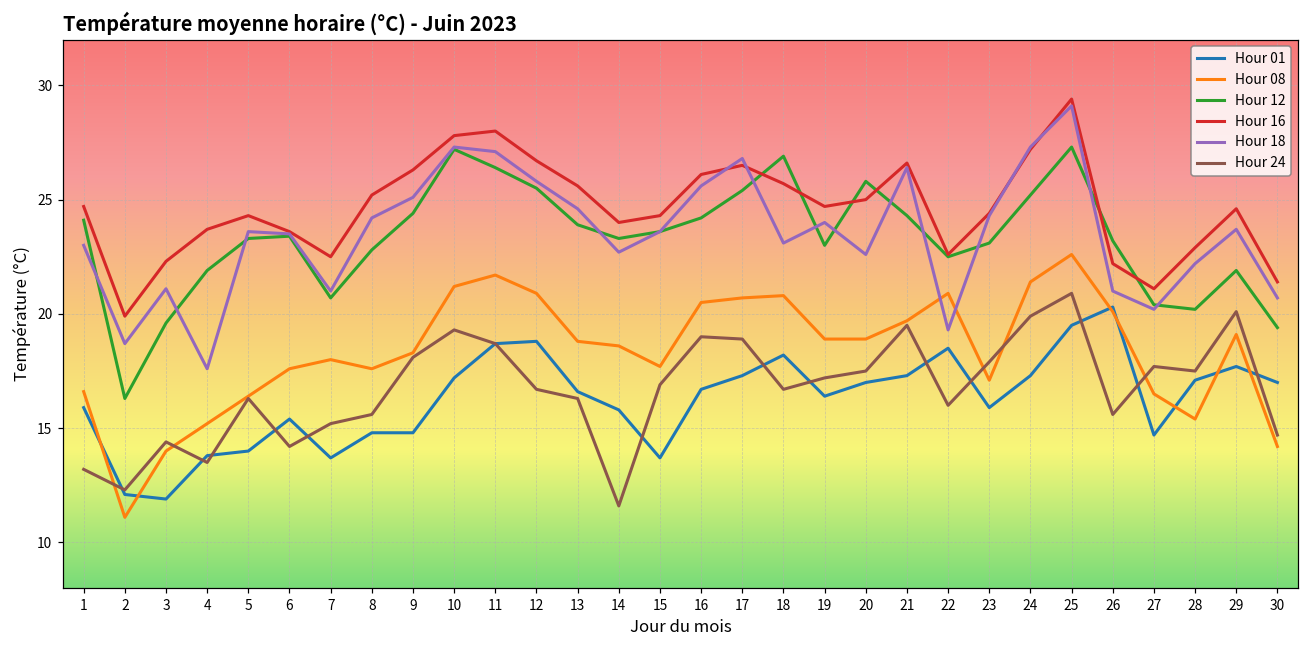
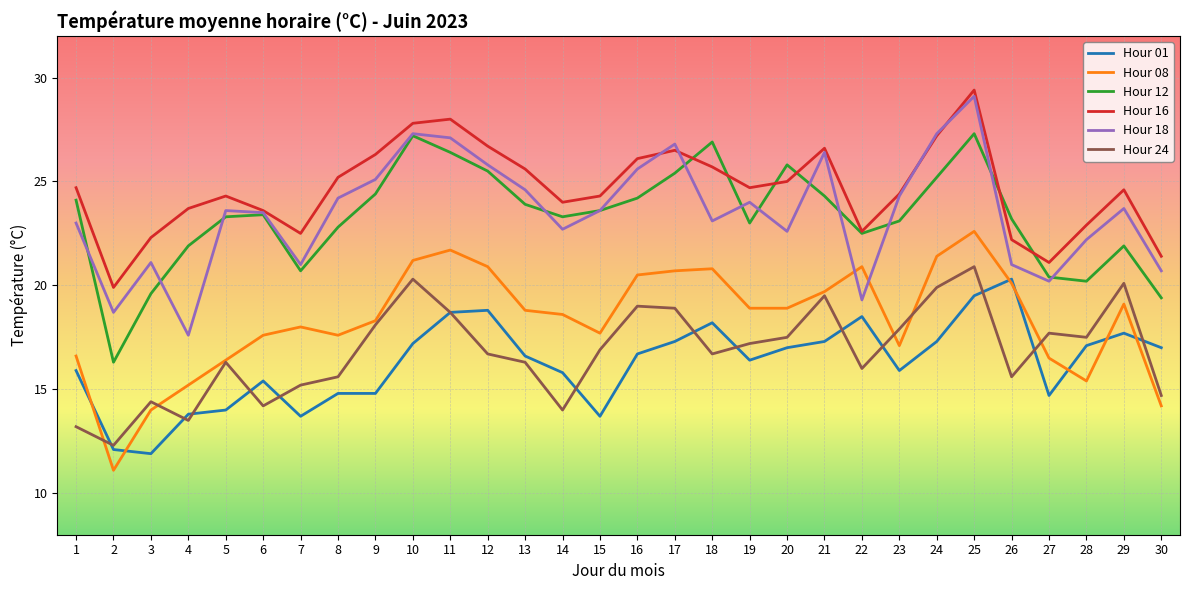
Hour 24, 10: 19.3 -> 20.3
Hour 24, 14: 11.6 -> 14.0
